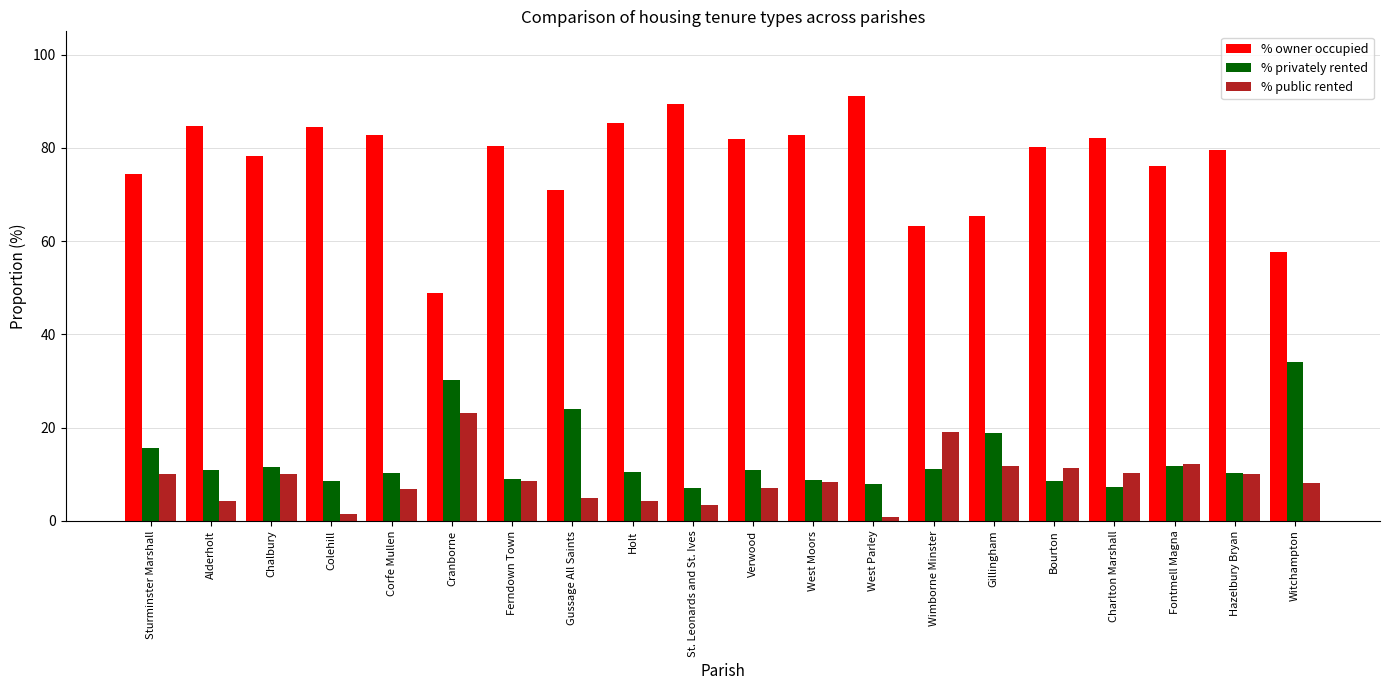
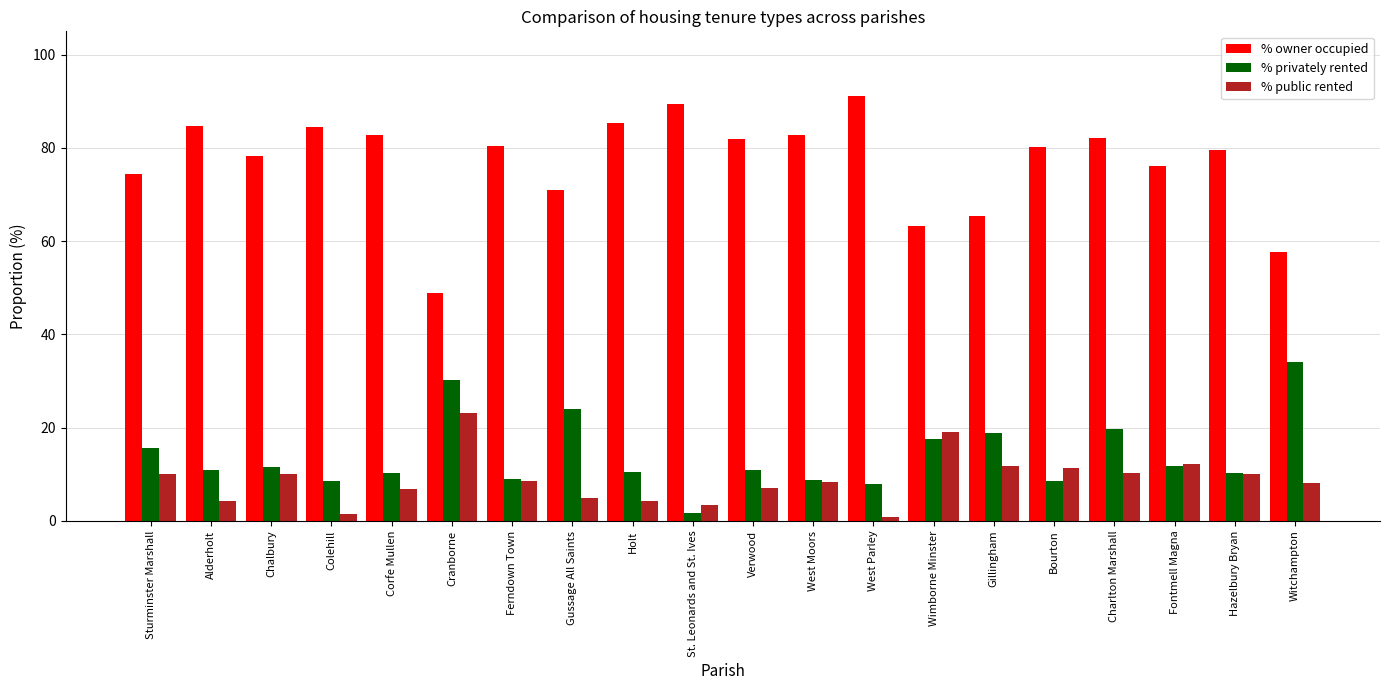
% privately rented, St. Leonards and St. Ives: 7 -> 2
% privately rented, Wimborne Minster: 11 -> 18
% privately rented, Charlton Marshall: 7 -> 20
